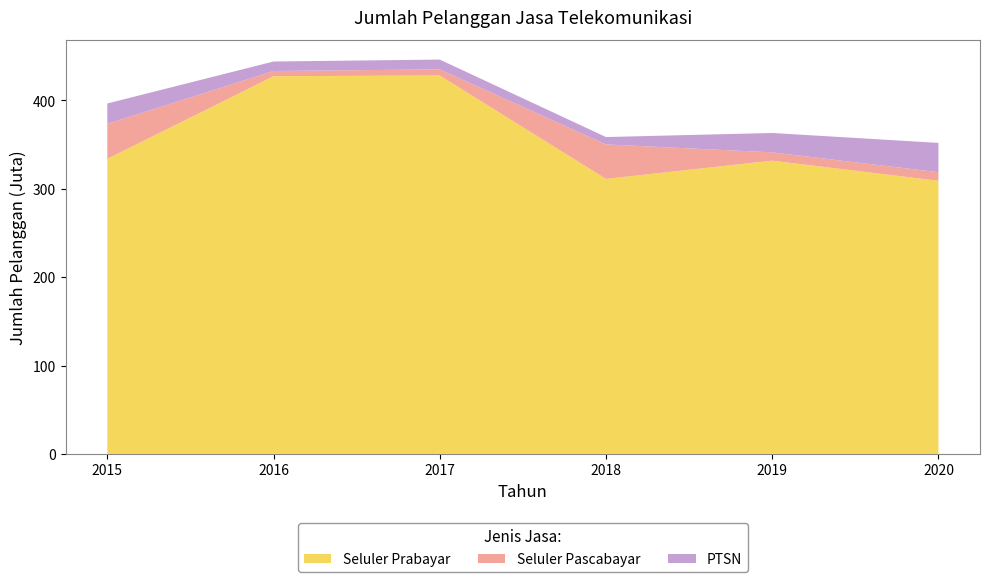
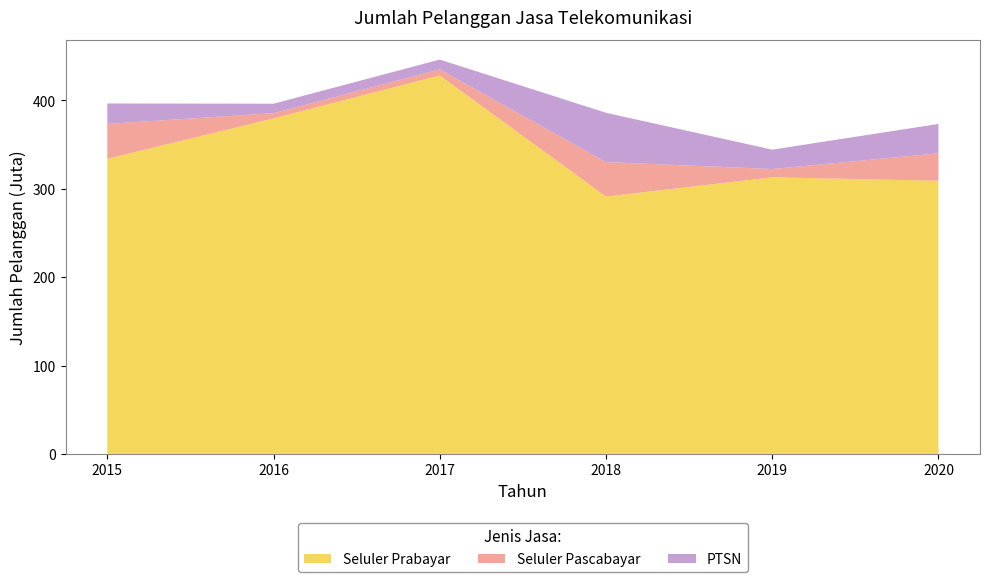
Seluler Prabayar, 2016: 430 -> 380
Seluler Prabayar, 2018: 310 -> 290
PTSN, 2018: 10 -> 60
Seluler Prabayar, 2019: 330 -> 310
Seluler Pascabayar, 2020: 10 -> 30
